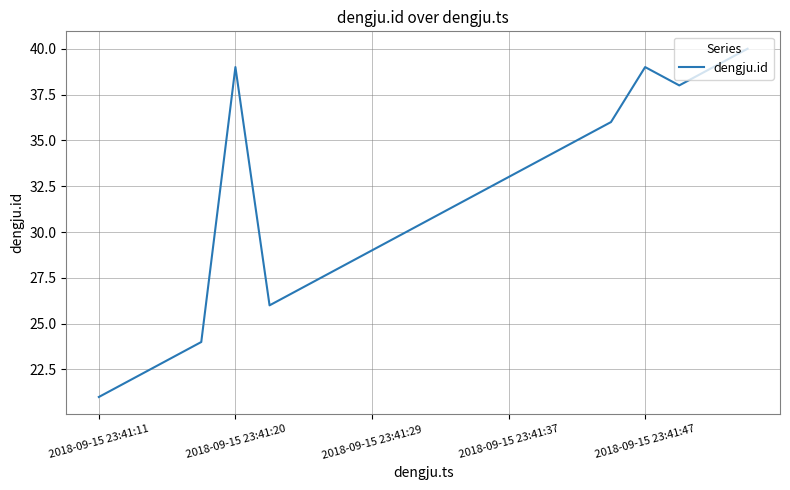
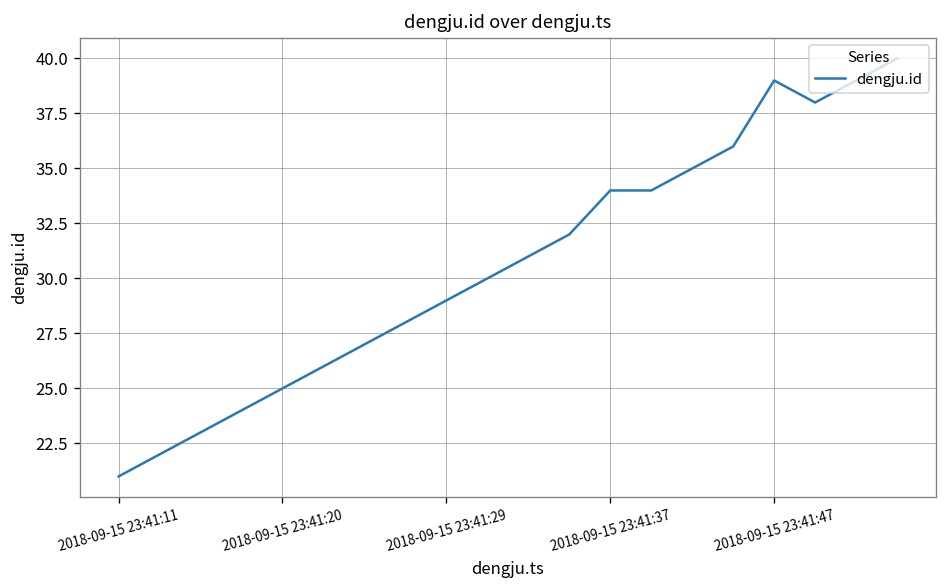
2018-09-15 23:41:20: 39 -> 25
2018-09-15 23:41:37: 33 -> 34
